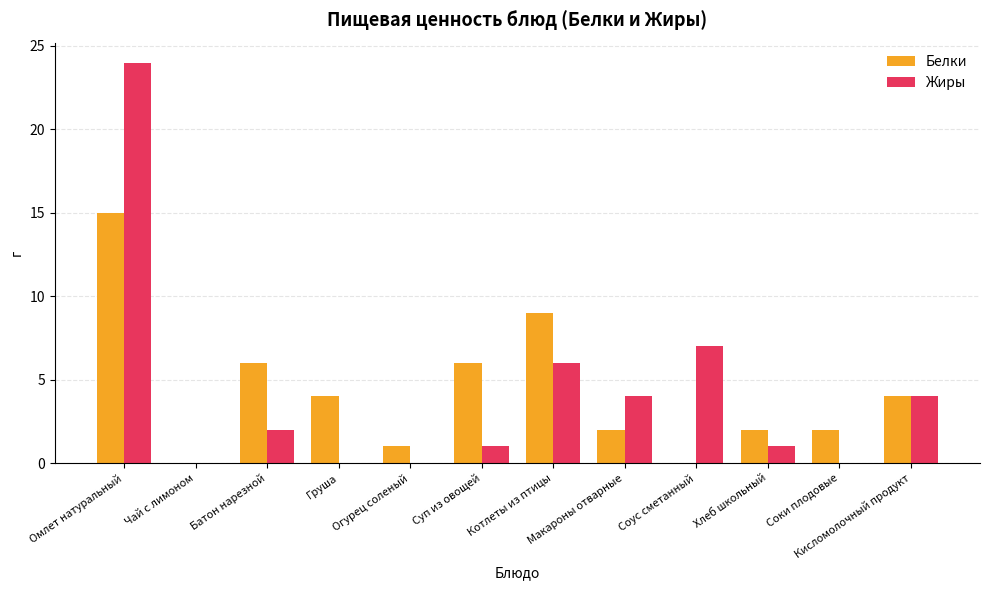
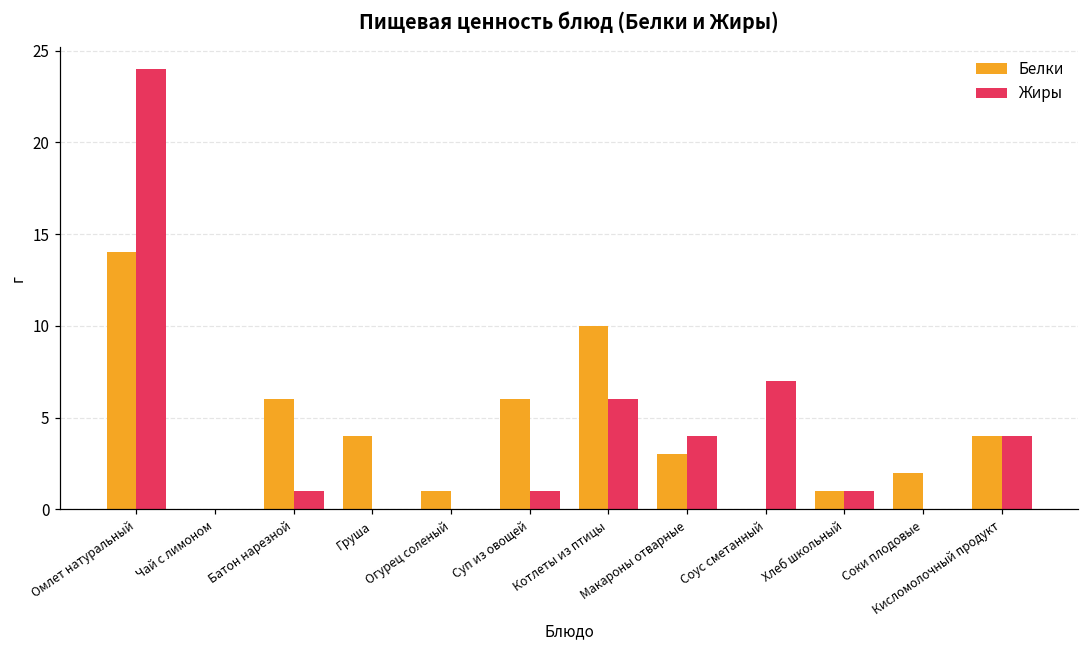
Белки, Омлет натуральный: 15 -> 14
Жиры, Батон нарезной: 2 -> 1
Белки, Котлеты из птицы: 9 -> 10
Белки, Макароны отварные: 2 -> 3
Белки, Хлеб школьный: 2 -> 1
